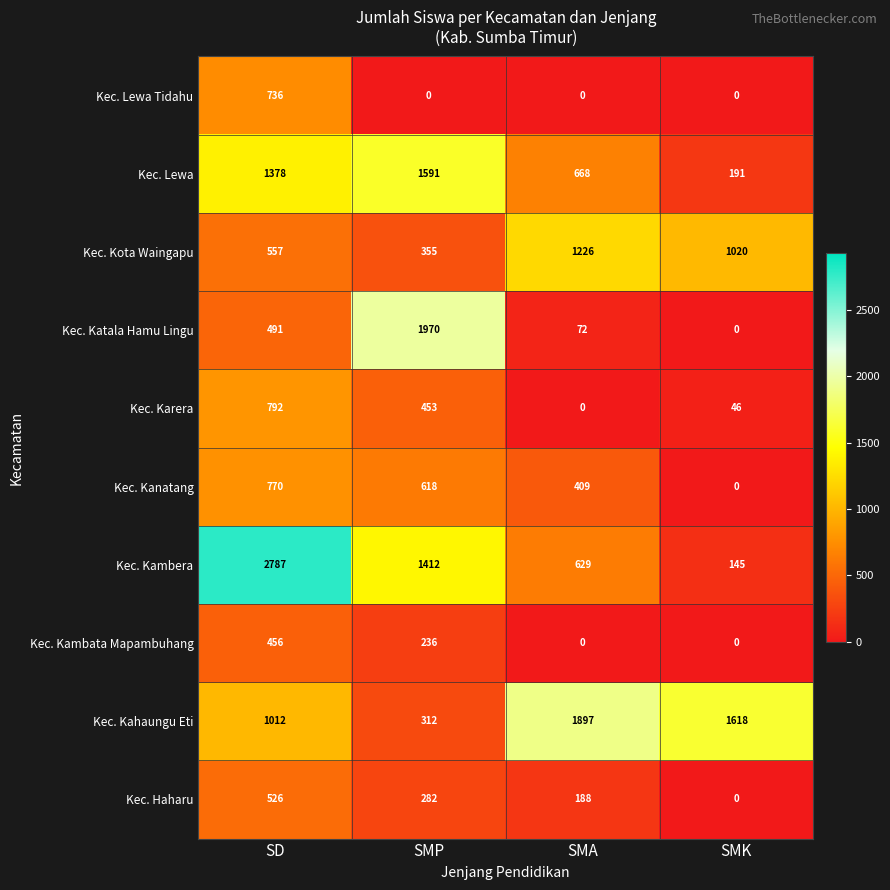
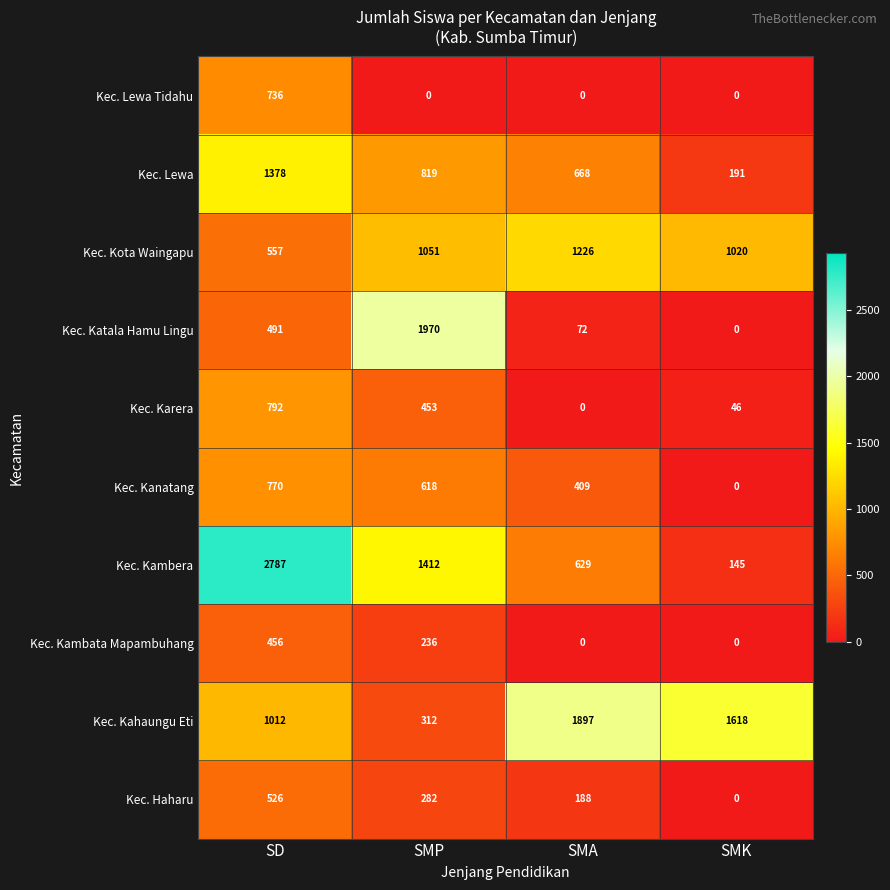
Kec. Lewa, SMP: 1591 -> 819
Kec. Kota Waingapu, SMP: 355 -> 1051
